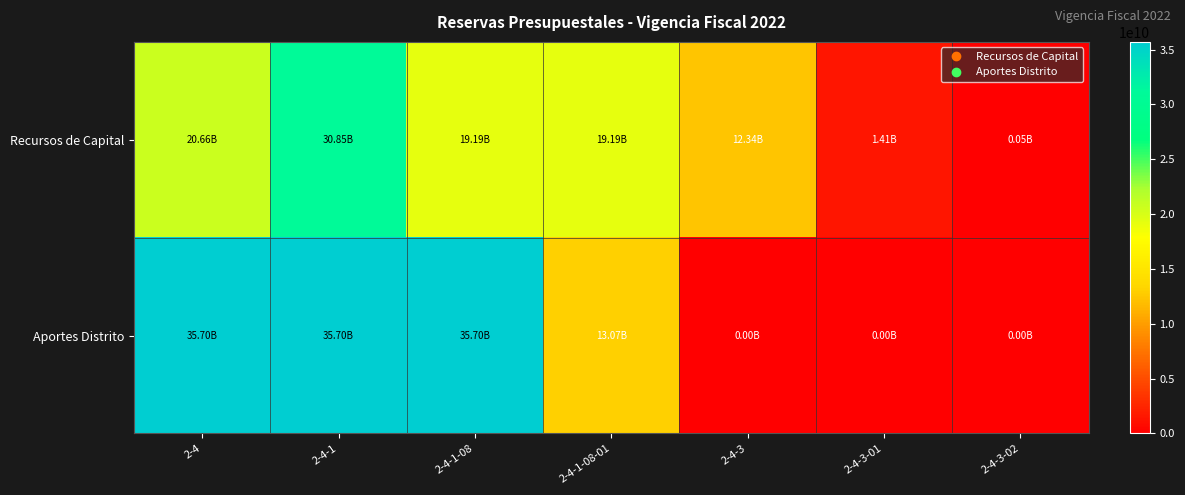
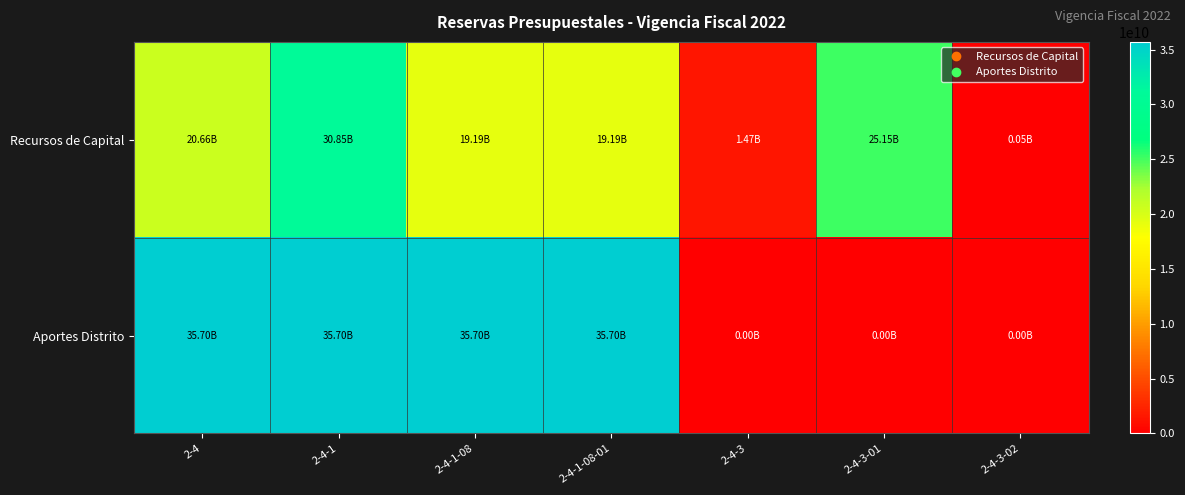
Recursos de Capital, 2-4-3: 12.34B -> 1.47B
Recursos de Capital, 2-4-3-01: 1.41B -> 25.15B
Aportes Distrito, 2-4-1-08-01: 13.07B -> 35.70B
